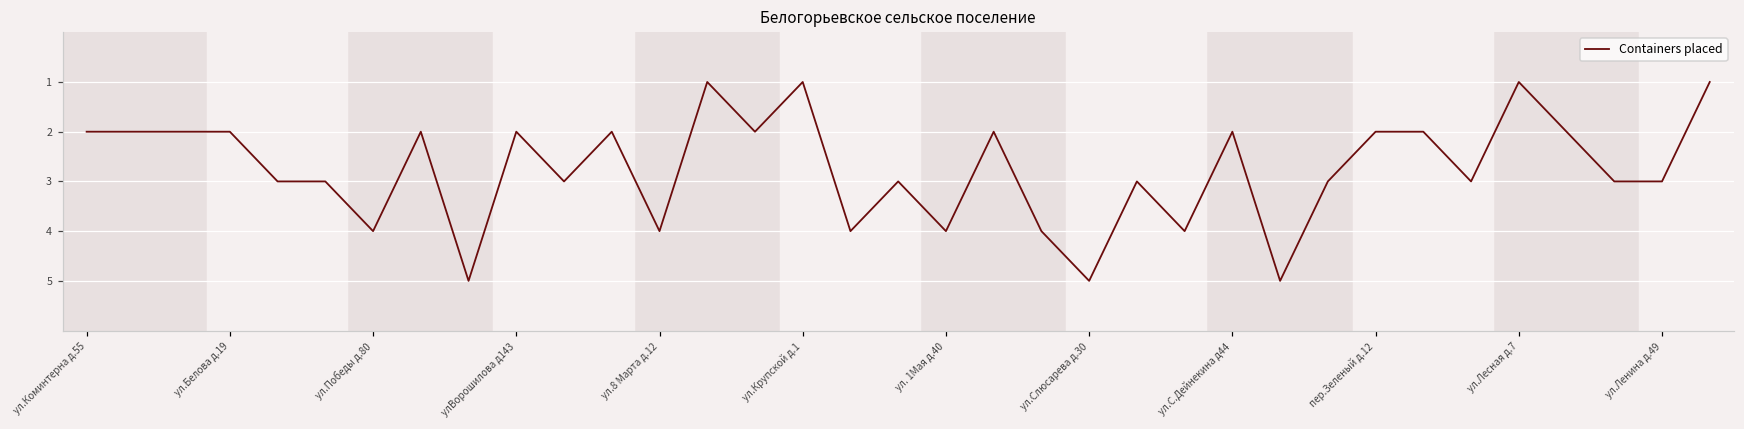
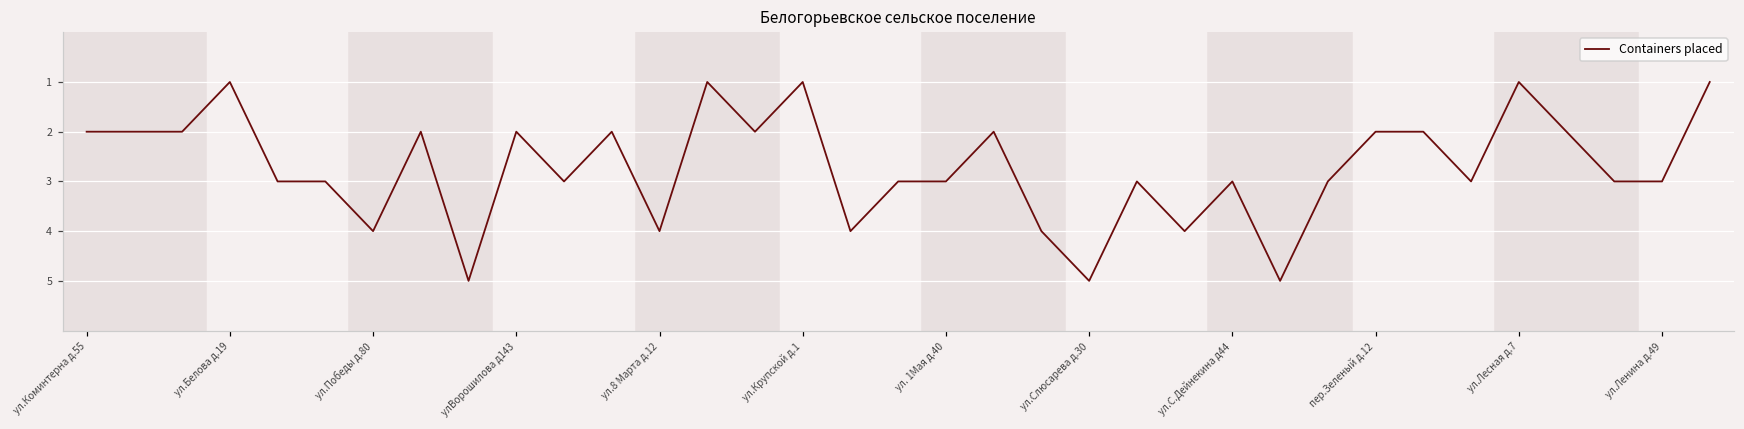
ул.Белова д.19: 2 -> 1
ул. 1Мая д.40: 4 -> 3
ул.С.Дейнекина д44: 2 -> 3
